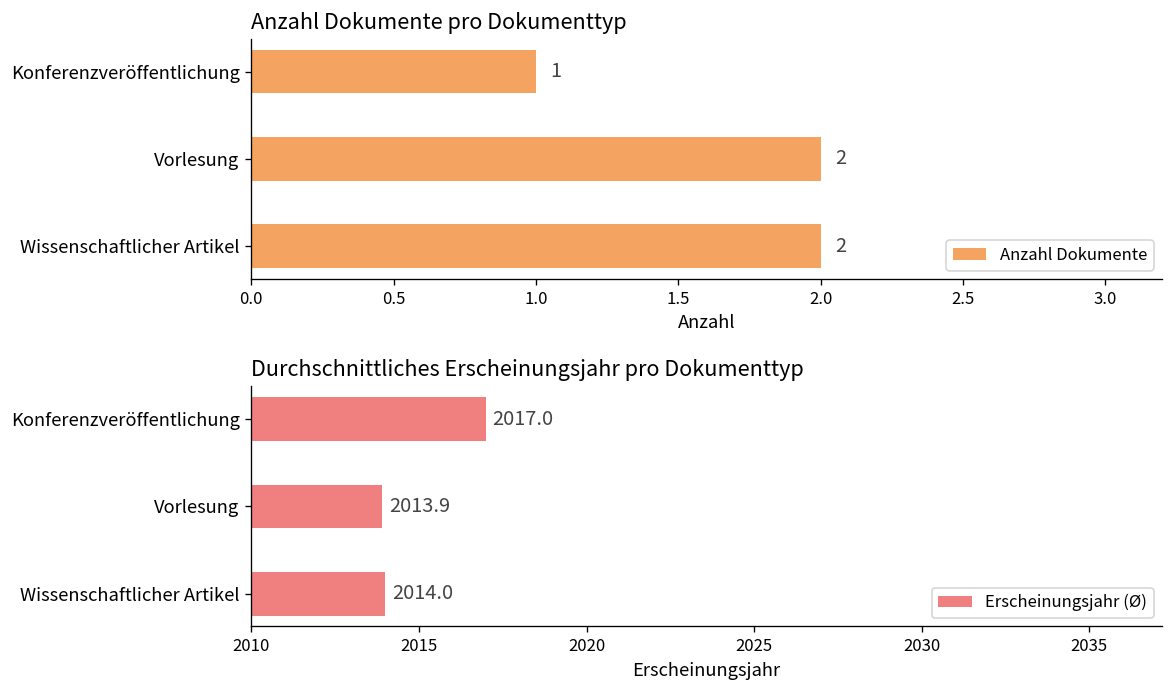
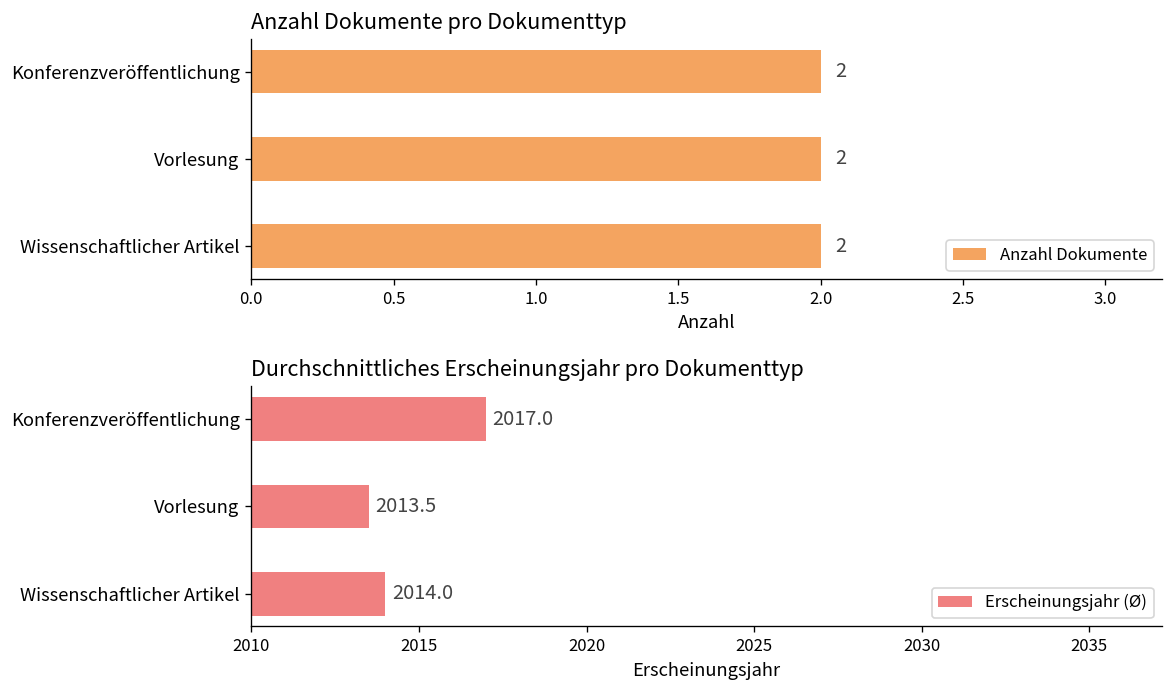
Anzahl Dokumente pro Dokumenttyp, Konferenzveröffentlichung: 1 -> 2
Durchschnittliches Erscheinungsjahr pro Dokumenttyp, Vorlesung: 2013.9 -> 2013.5
